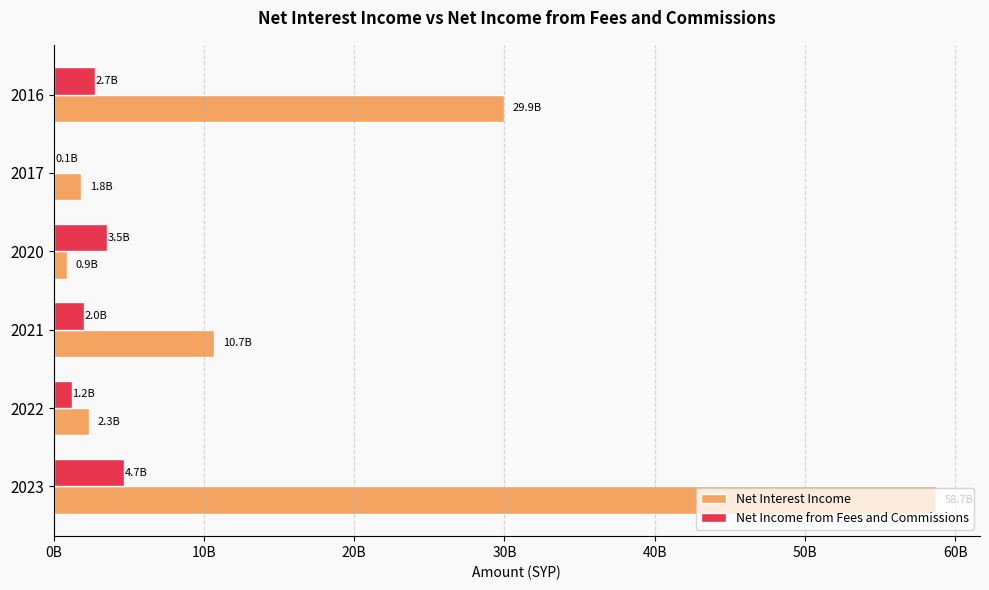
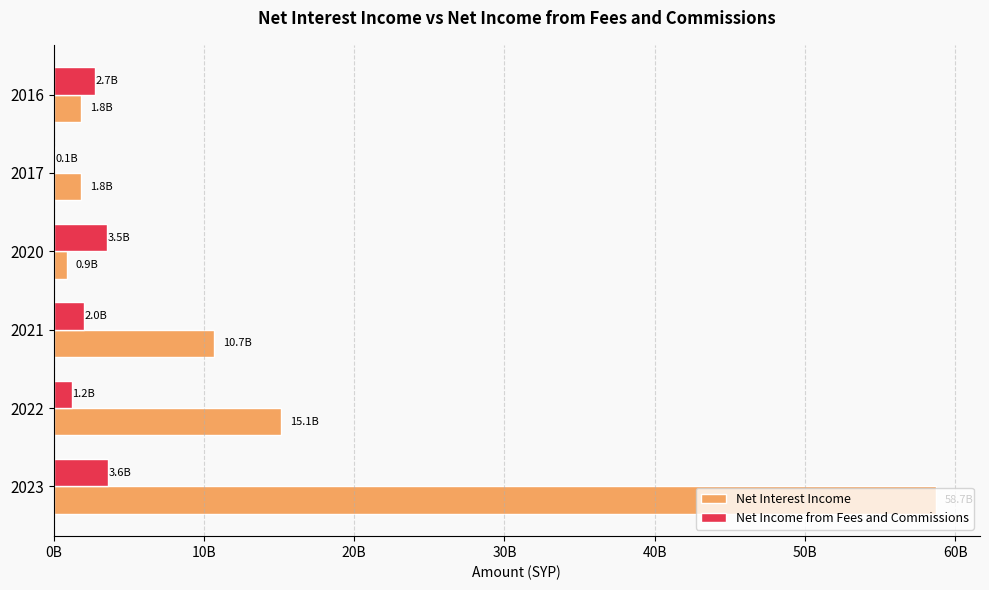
Net Interest Income, 2016: 29.9B -> 1.8B
Net Interest Income, 2022: 2.3B -> 15.1B
Net Income from Fees and Commissions, 2023: 4.7B -> 3.6B
